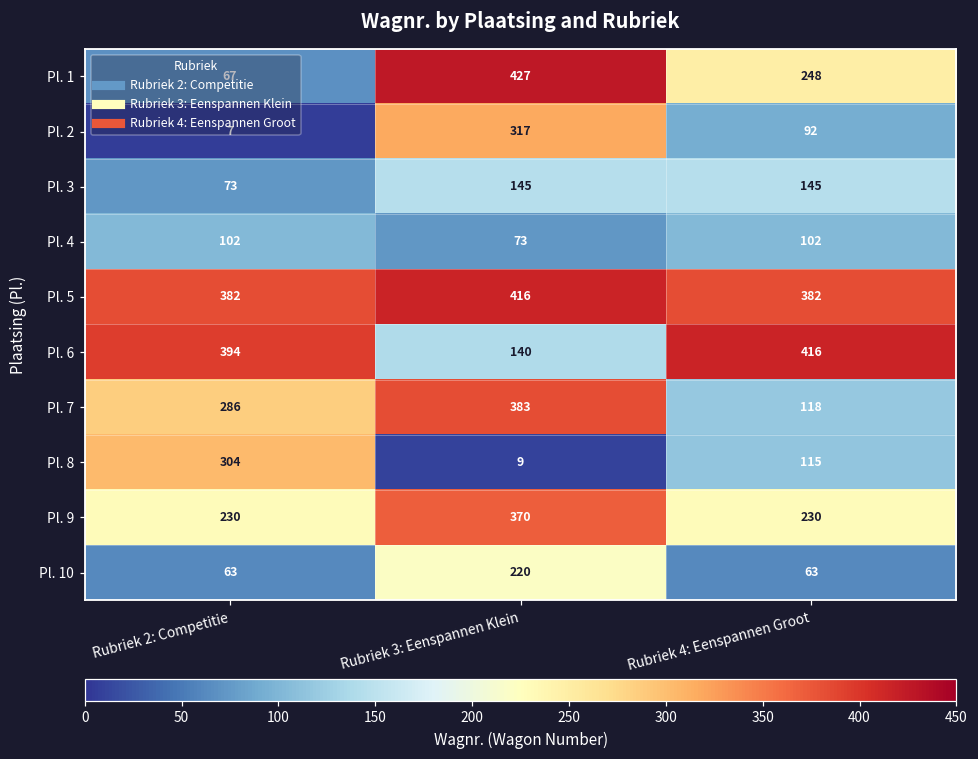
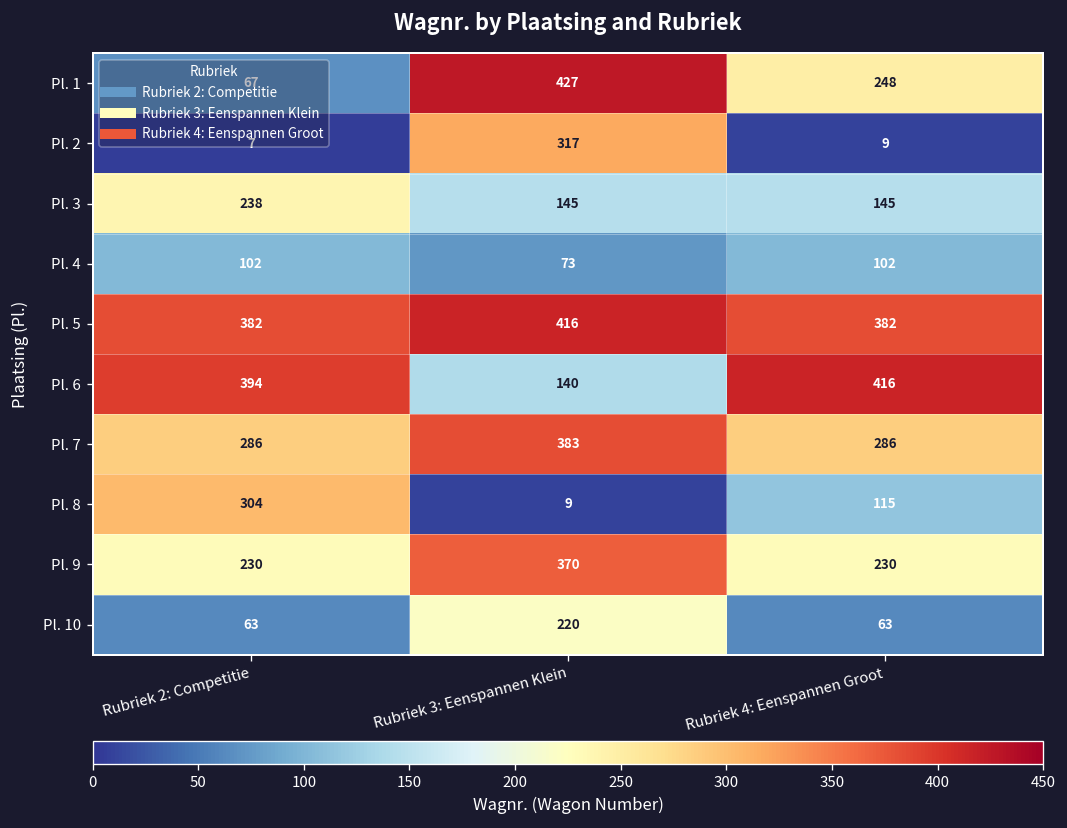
Pl. 2, Rubriek 4: Eenspannen Groot: 92 -> 9
Pl. 3, Rubriek 2: Competitie: 73 -> 238
Pl. 7, Rubriek 4: Eenspannen Groot: 118 -> 286
